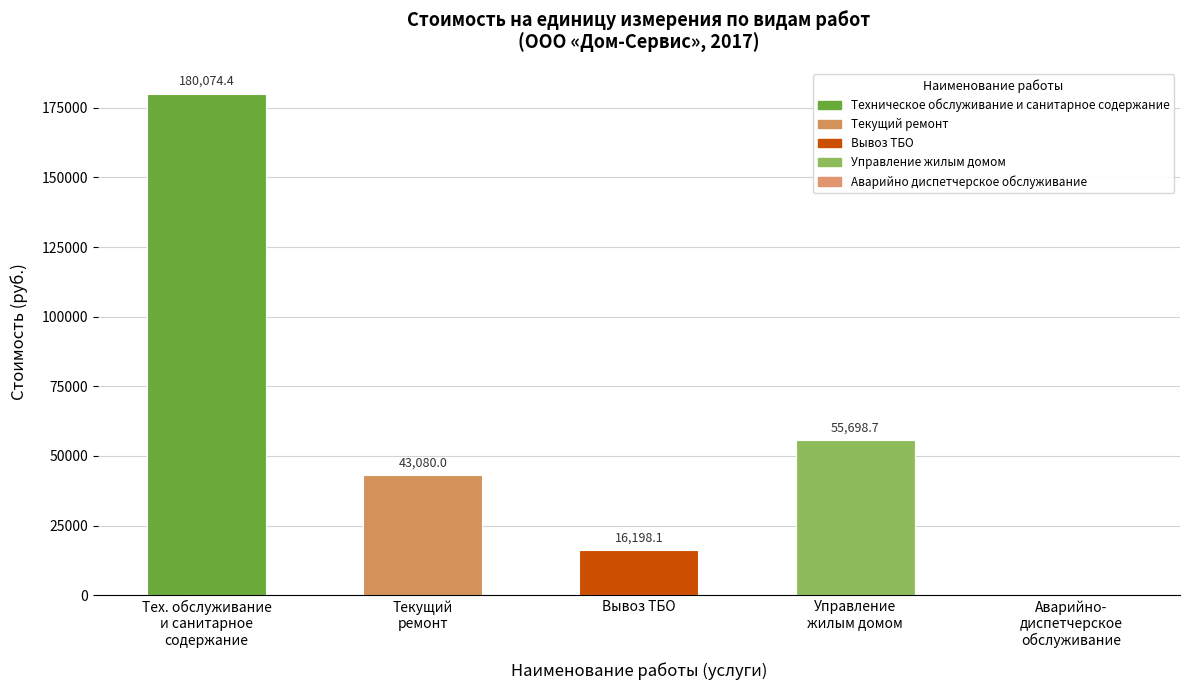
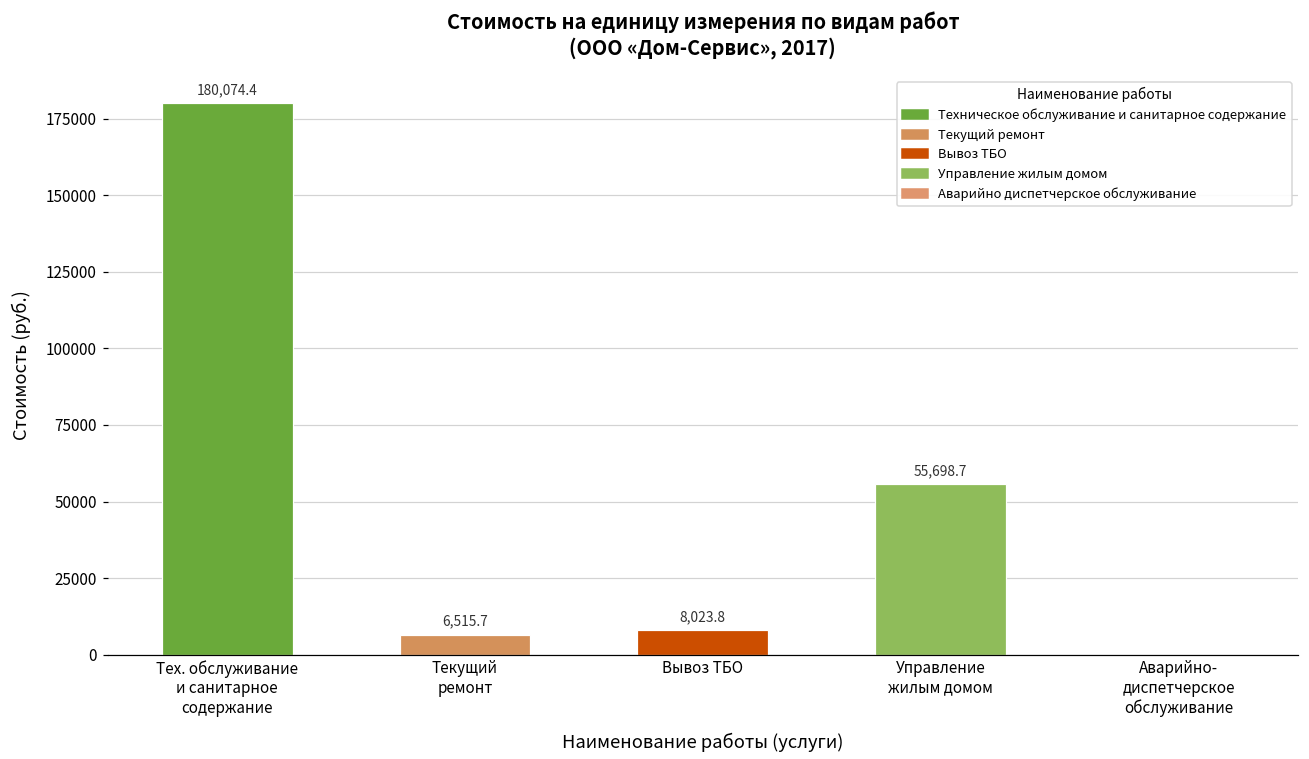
Текущий ремонт: 43,080.0 -> 6,515.7
Вывоз ТБО: 16,198.1 -> 8,023.8
